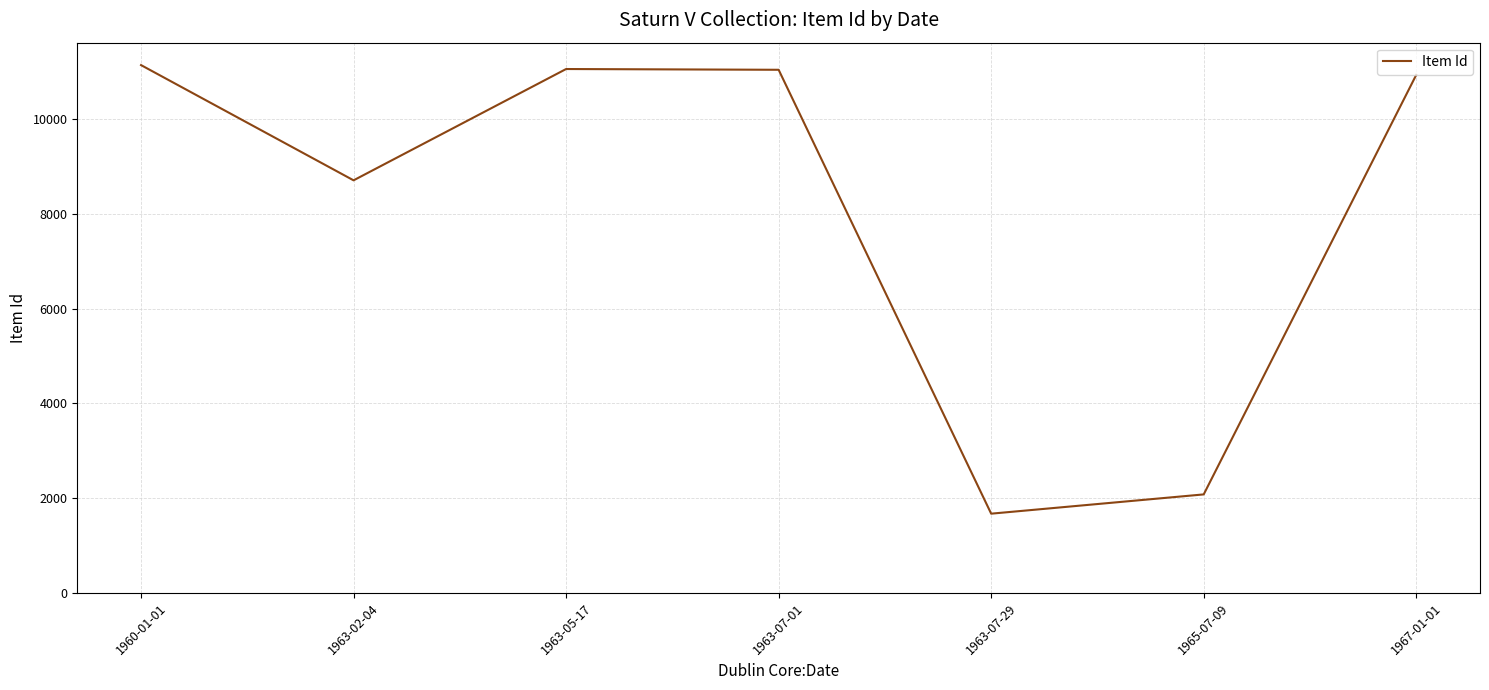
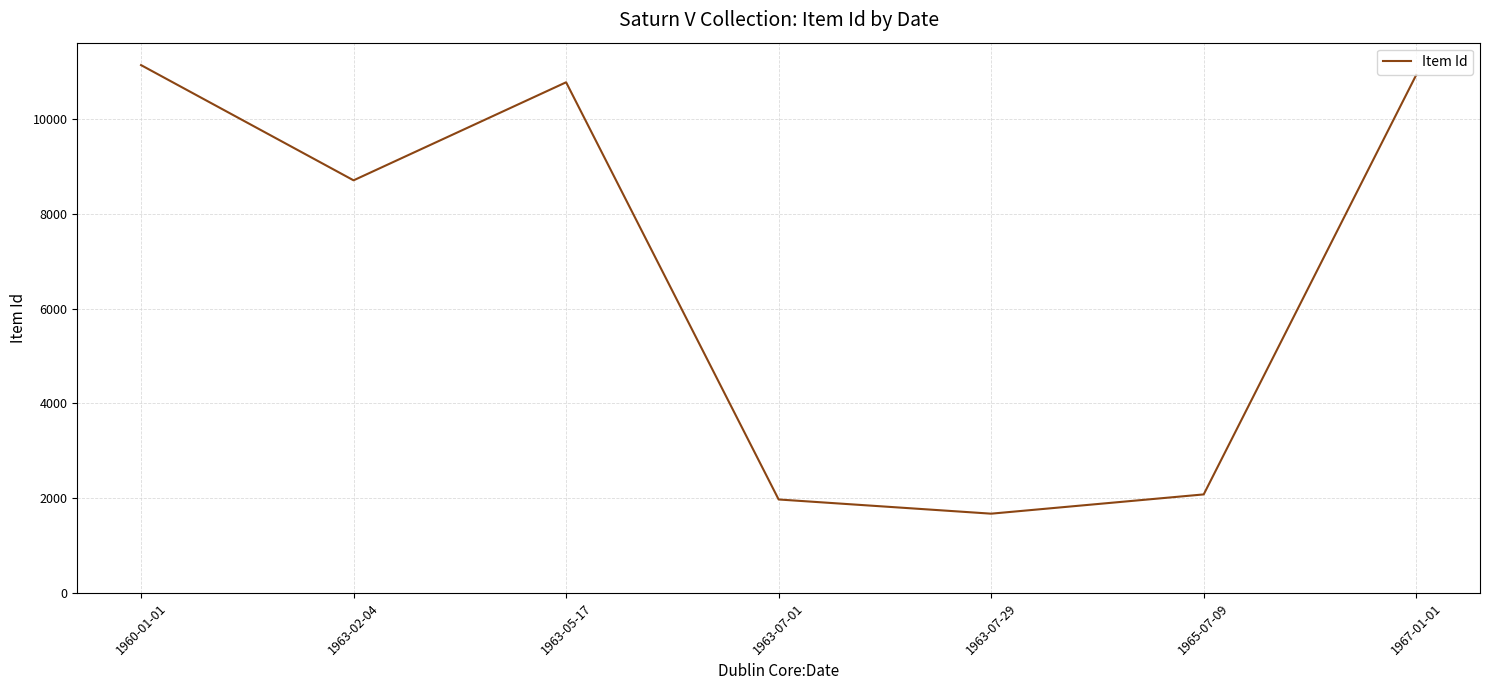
1963-05-17: 11100 -> 10800
1963-07-01: 11000 -> 2000
